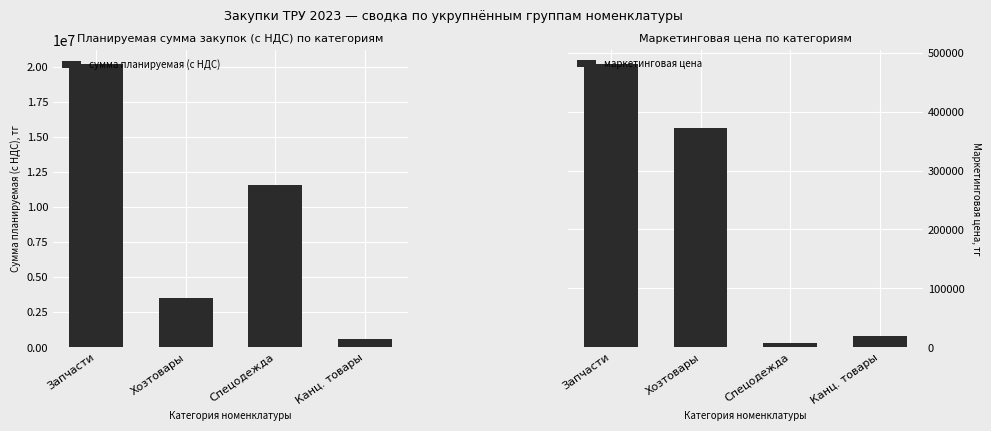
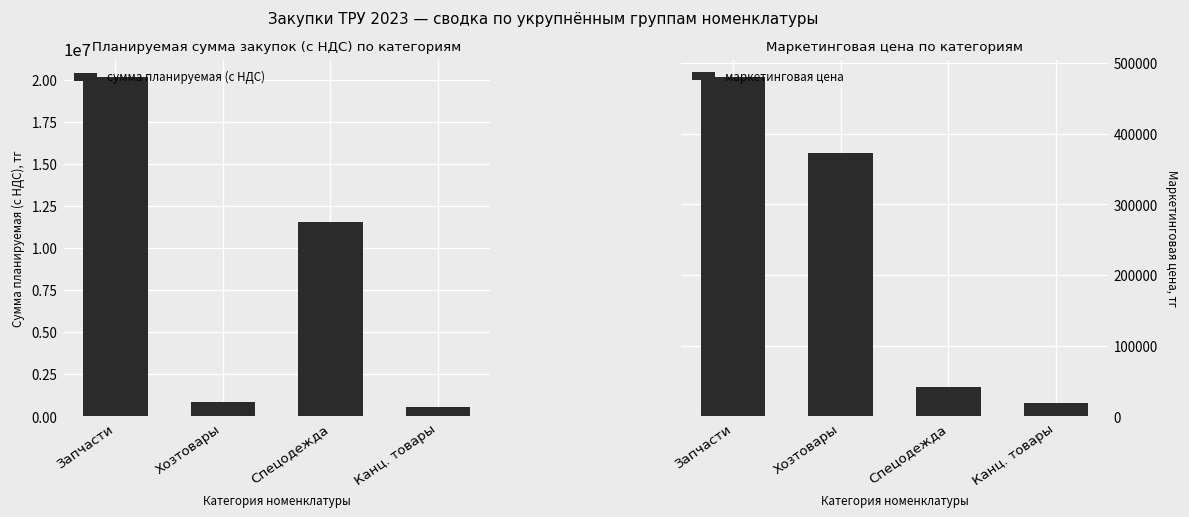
Планируемая сумма закупок (с НДС) по категориям, Хозтовары: 3500000 -> 800000
Маркетинговая цена по категориям, Спецодежда: 10000 -> 40000
